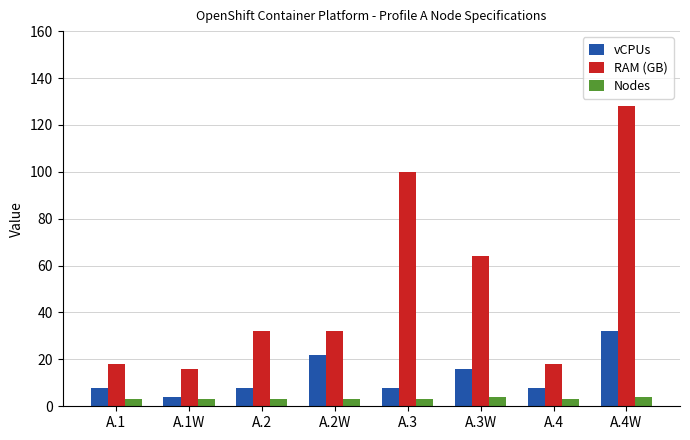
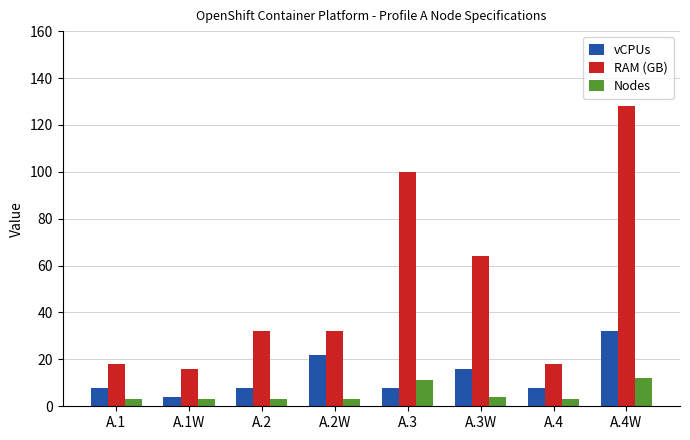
Nodes, A.3: 3 -> 11
Nodes, A.4W: 4 -> 12
